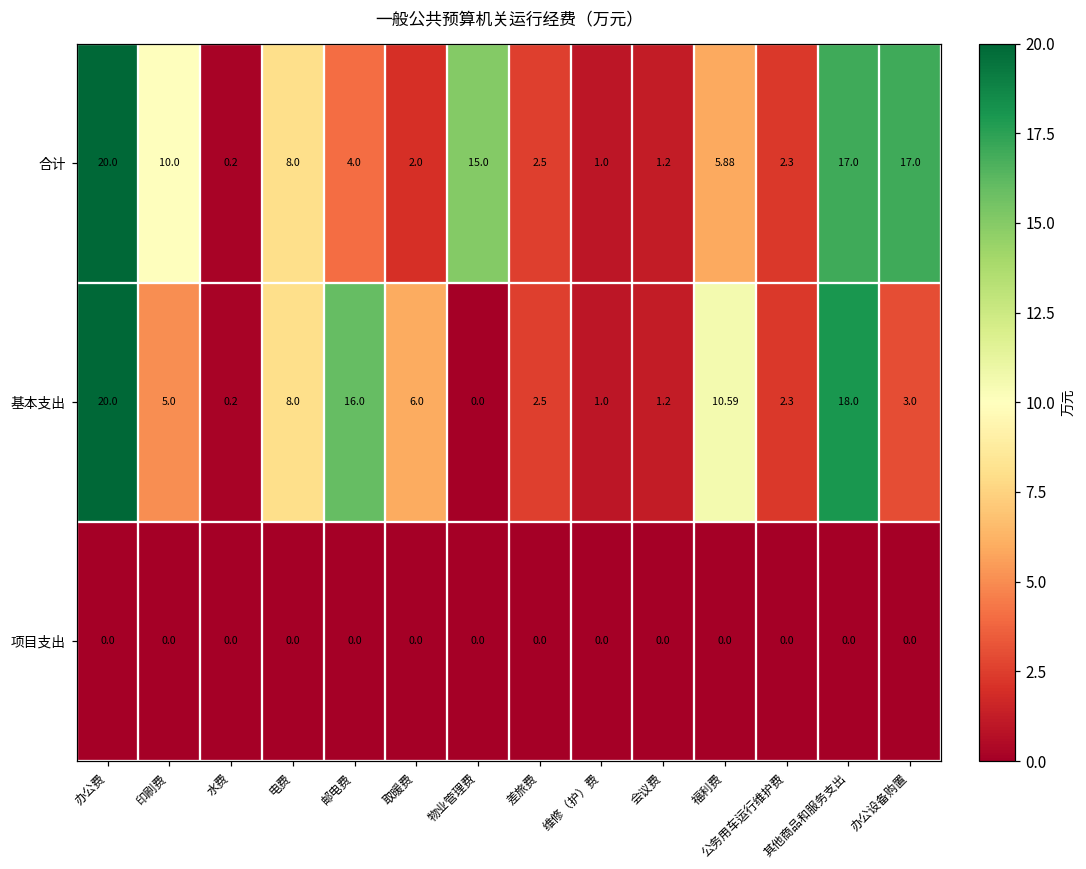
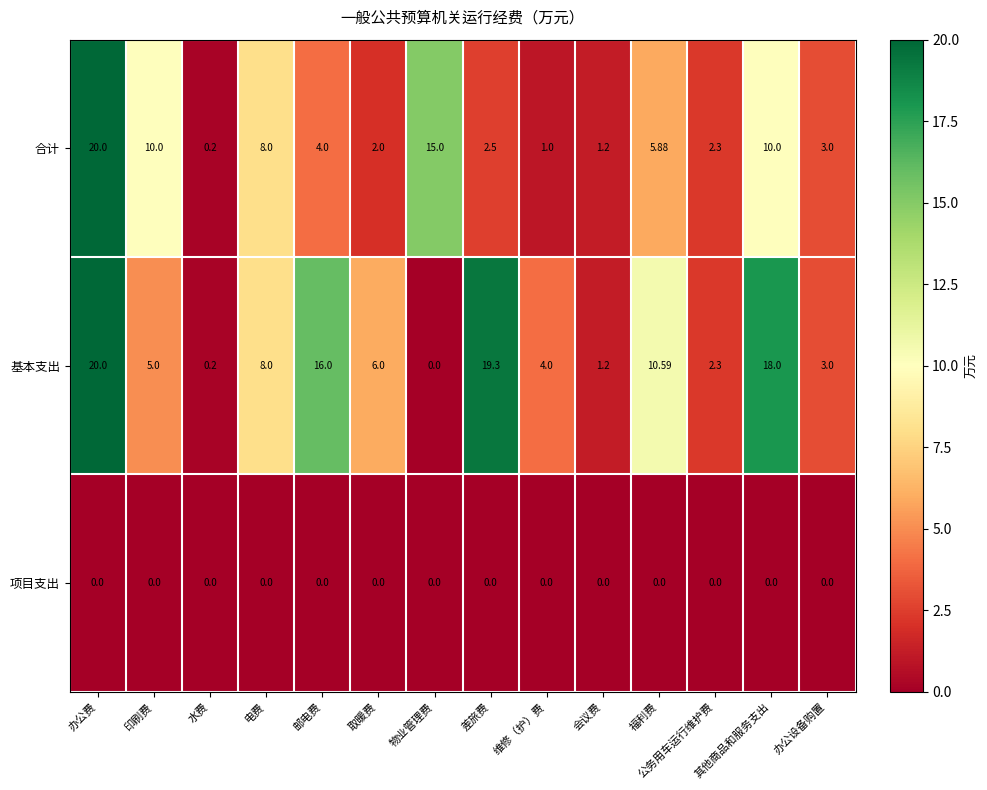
合计, 其他商品和服务支出: 17.0 -> 10.0
合计, 办公设备购置: 17.0 -> 3.0
基本支出, 差旅费: 2.5 -> 19.3
基本支出, 维修（护）费: 1.0 -> 4.0
